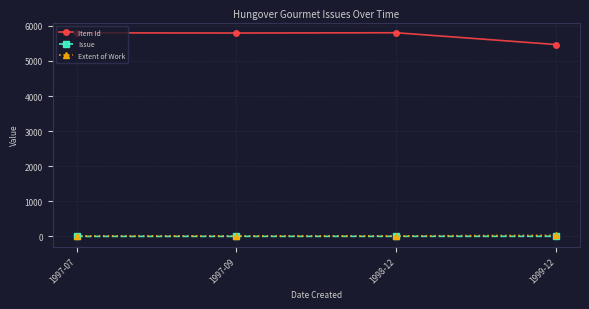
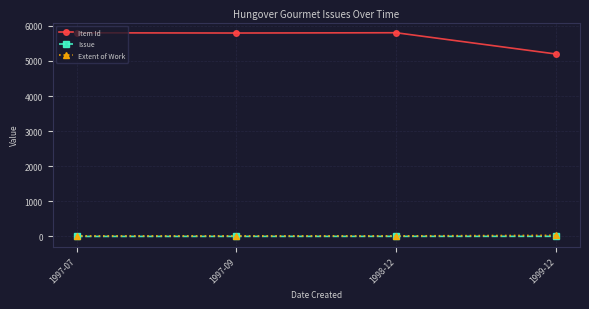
Item Id, 1999-12: 5500 -> 5200
